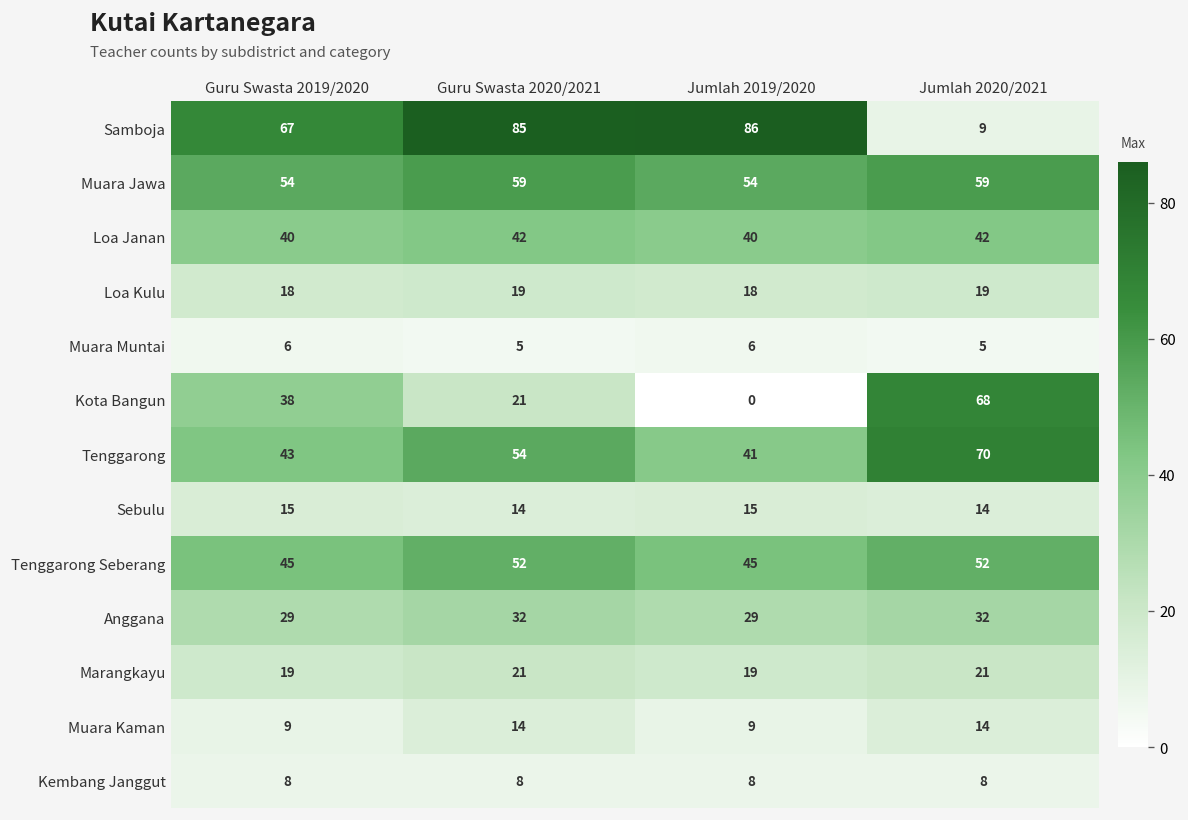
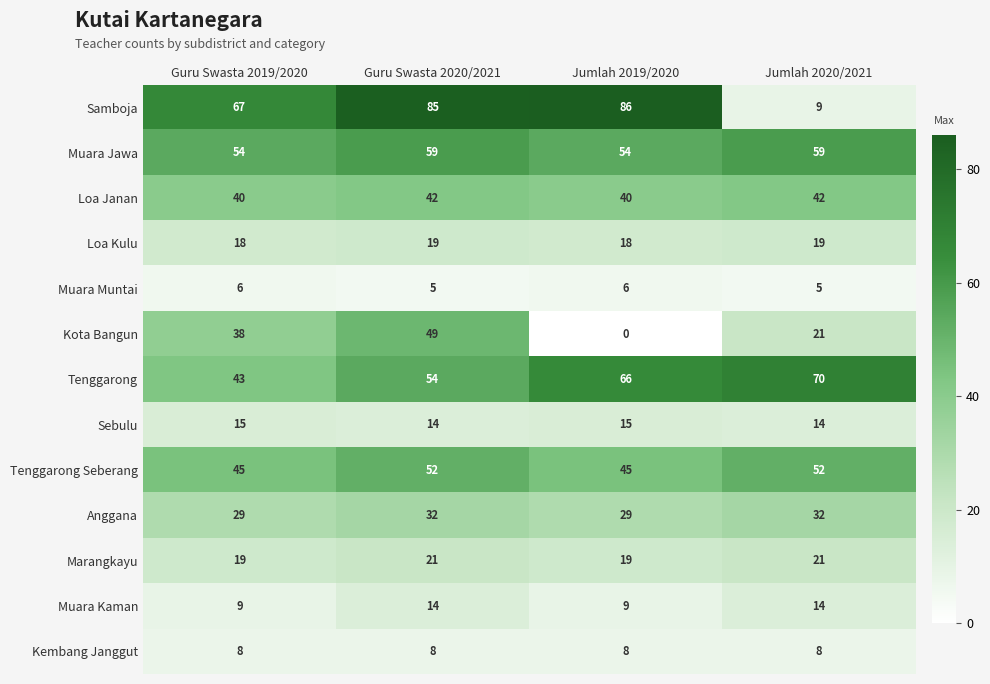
Kota Bangun, Guru Swasta 2020/2021: 21 -> 49
Kota Bangun, Jumlah 2020/2021: 68 -> 21
Tenggarong, Jumlah 2019/2020: 41 -> 66
